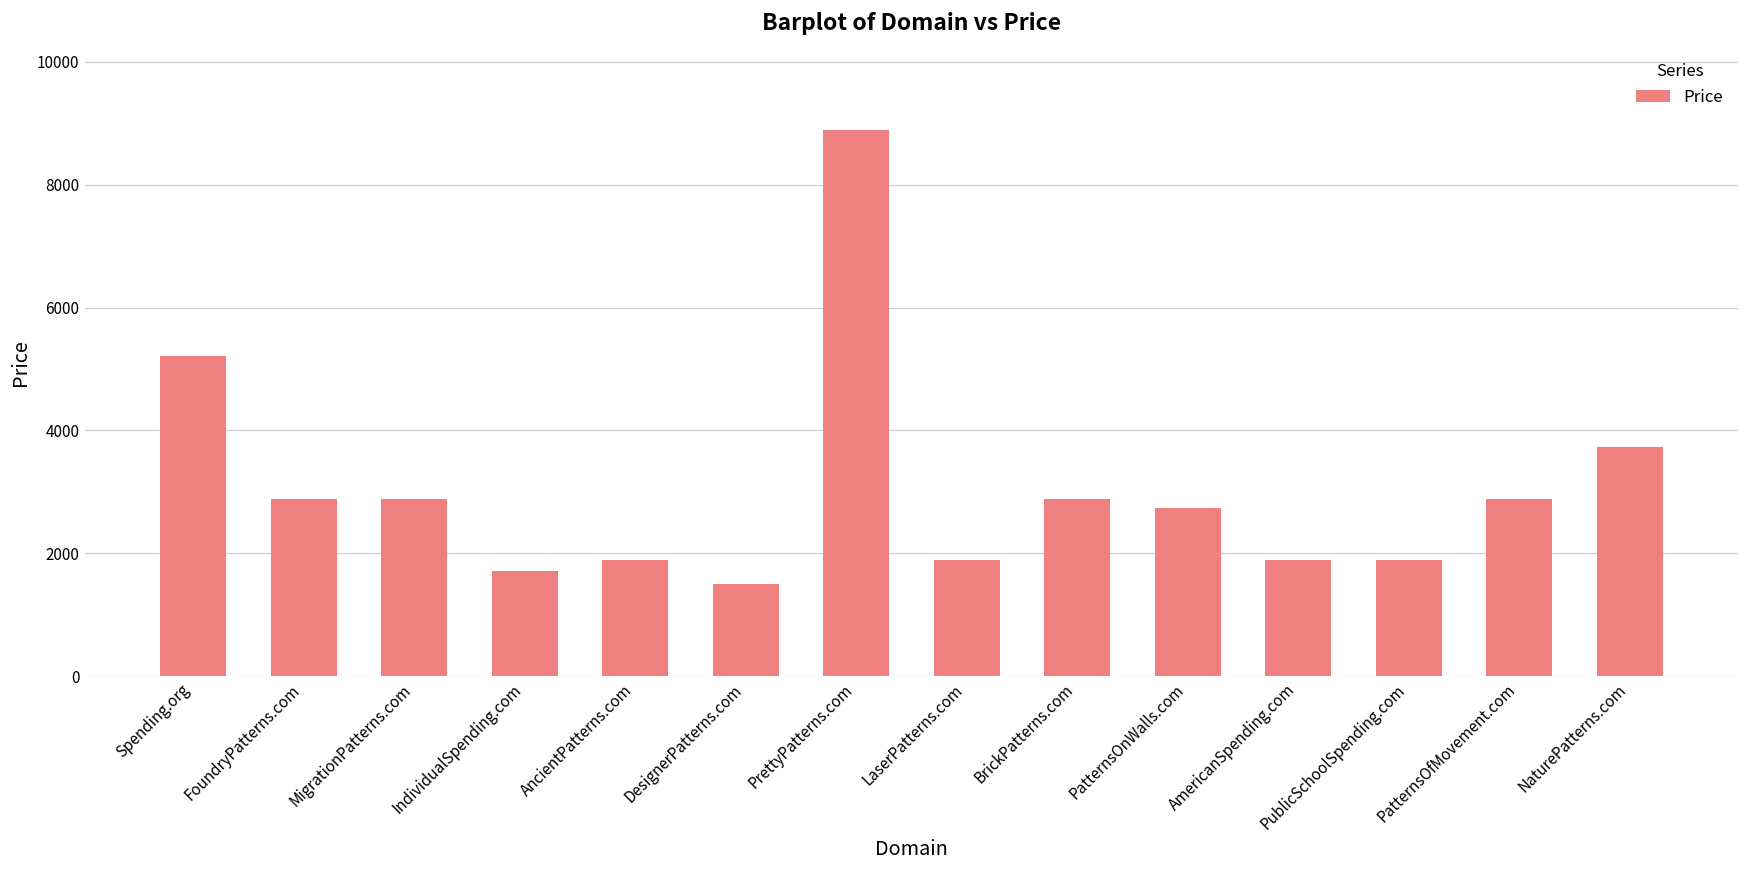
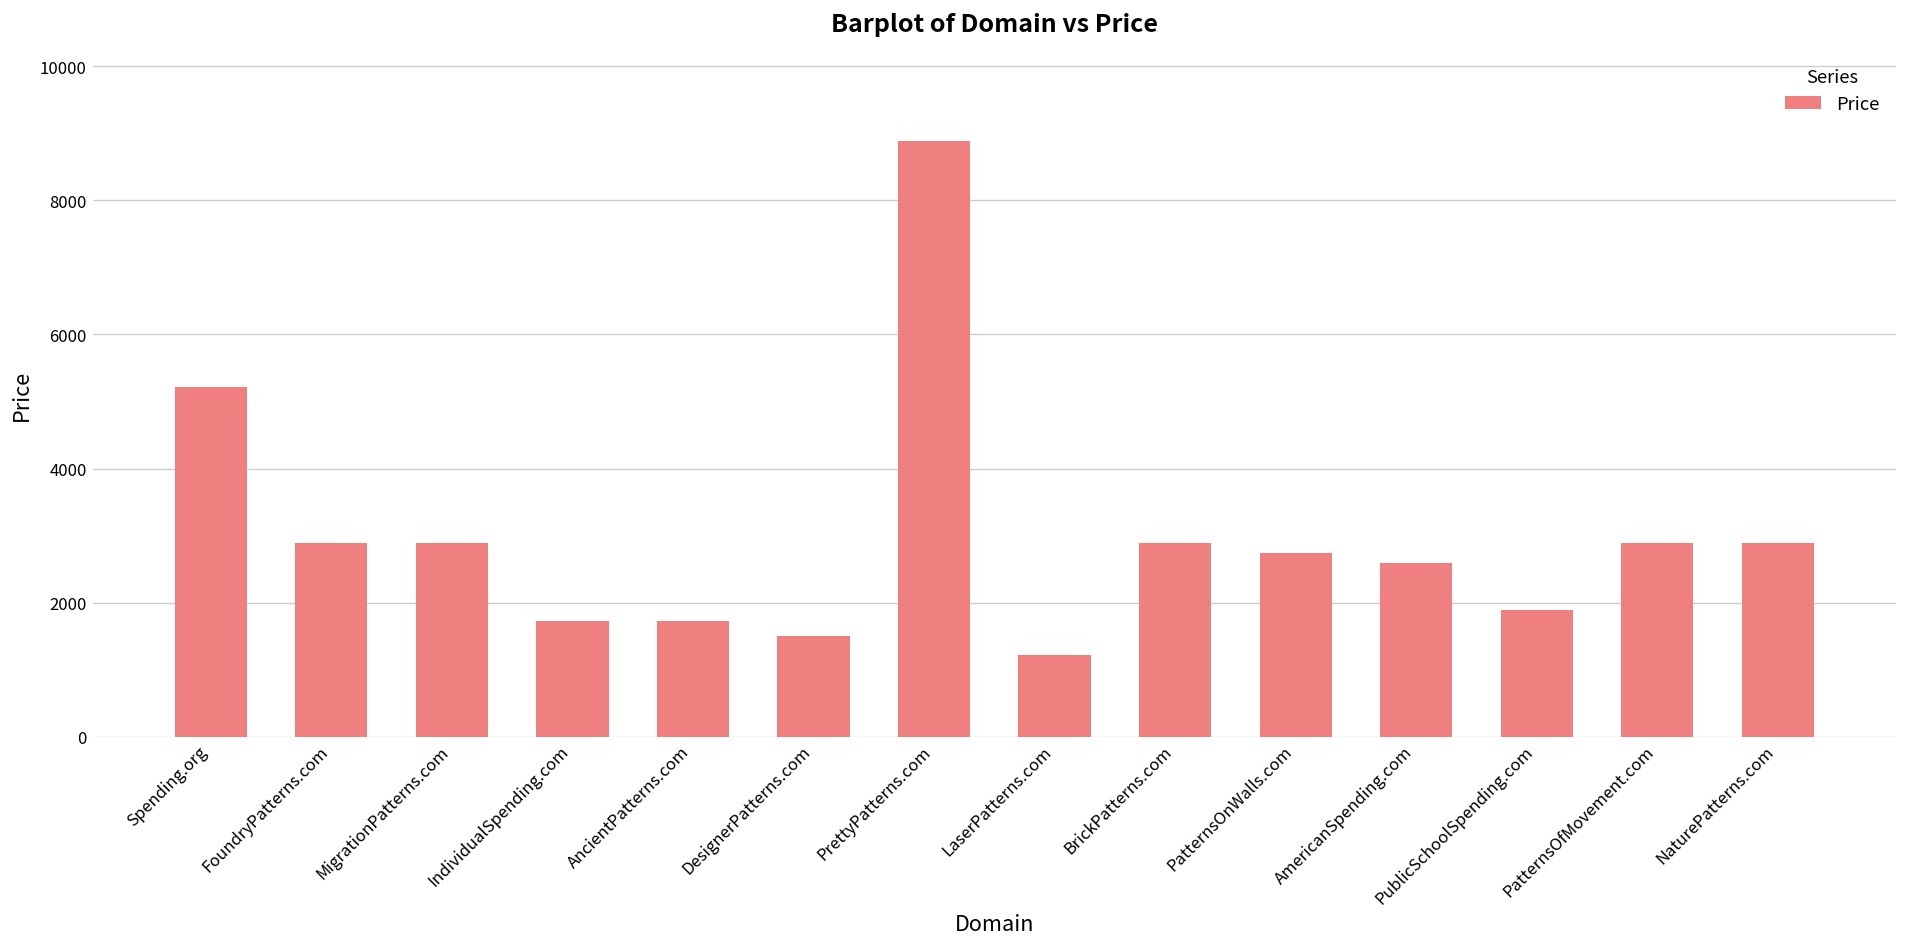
AncientPatterns.com: 1900 -> 1700
LaserPatterns.com: 1900 -> 1200
AmericanSpending.com: 1900 -> 2600
NaturePatterns.com: 3700 -> 2900
